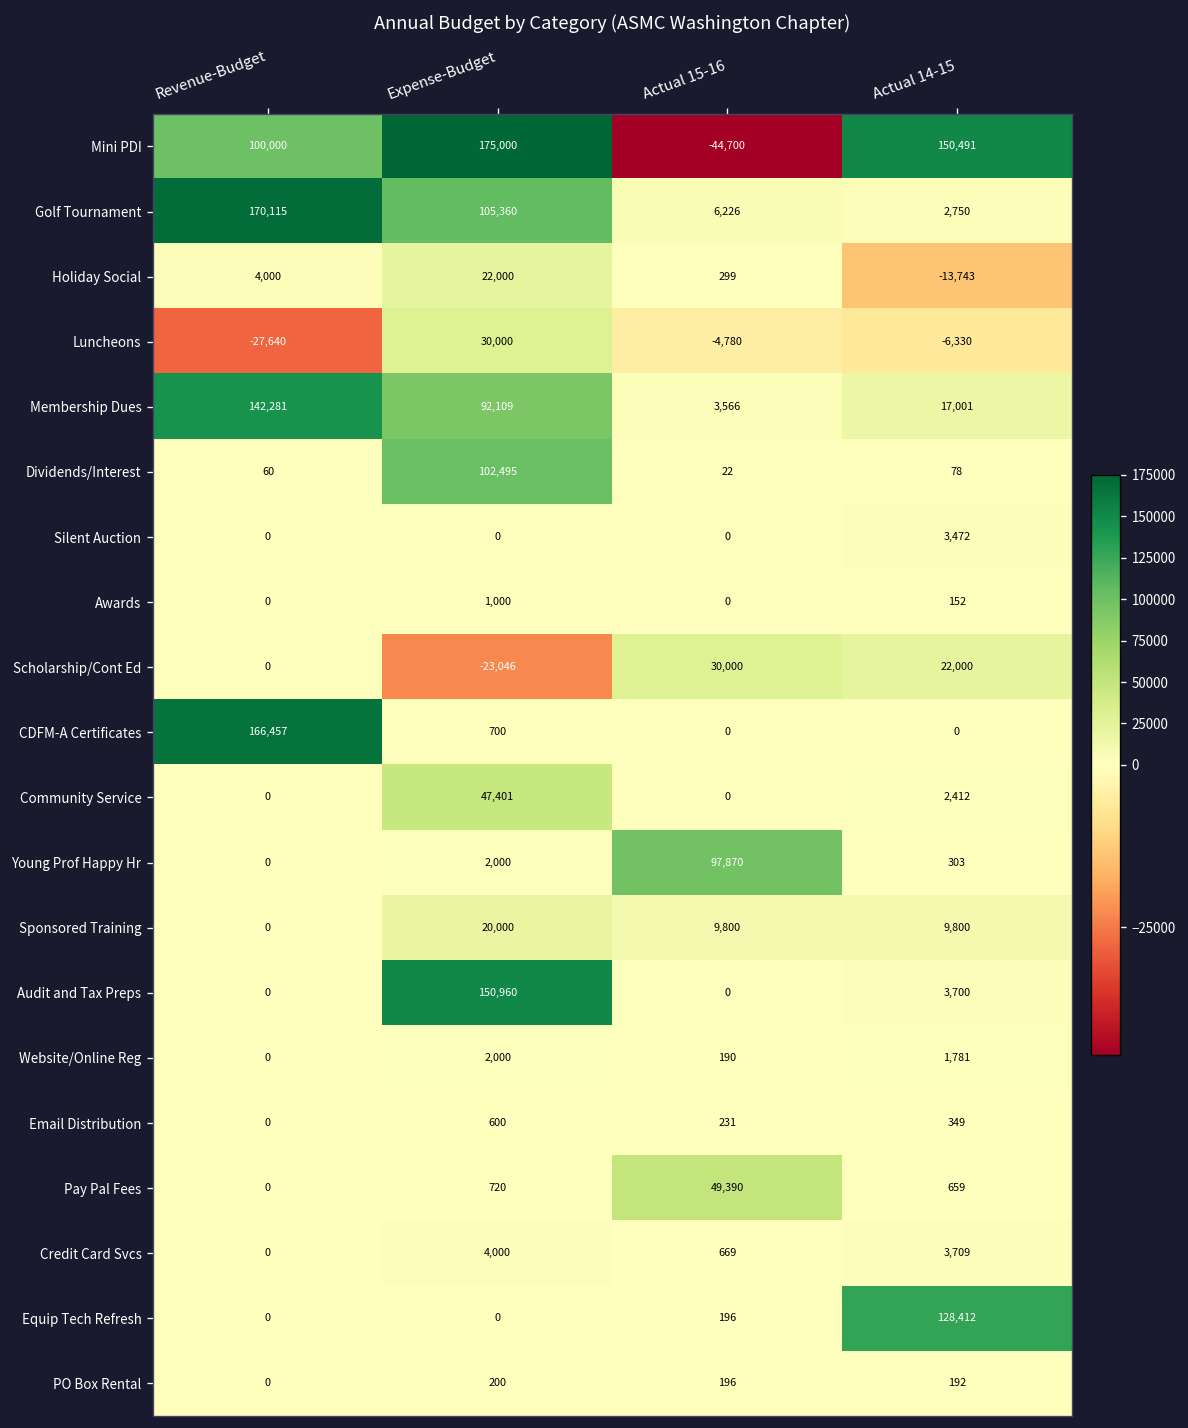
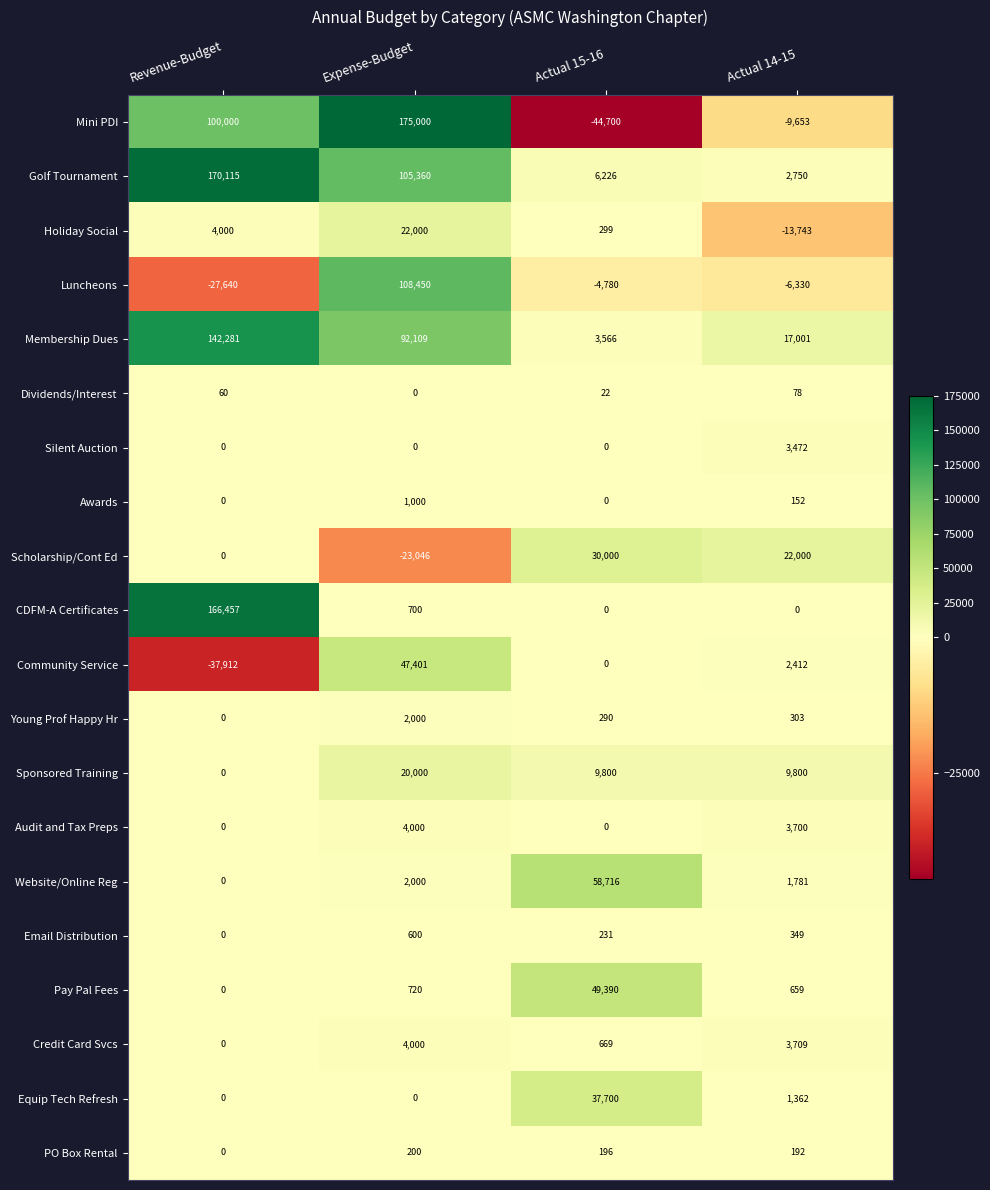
Mini PDI, Actual 14-15: 150,491 -> -9,653
Luncheons, Expense-Budget: 30,000 -> 108,450
Dividends/Interest, Expense-Budget: 102,495 -> 0
Community Service, Revenue-Budget: 0 -> -37,912
Young Prof Happy Hr, Actual 15-16: 97,870 -> 290
Audit and Tax Preps, Expense-Budget: 150,960 -> 4,000
Website/Online Reg, Actual 15-16: 190 -> 58,716
Equip Tech Refresh, Actual 15-16: 196 -> 37,700
Equip Tech Refresh, Actual 14-15: 128,412 -> 1,362
